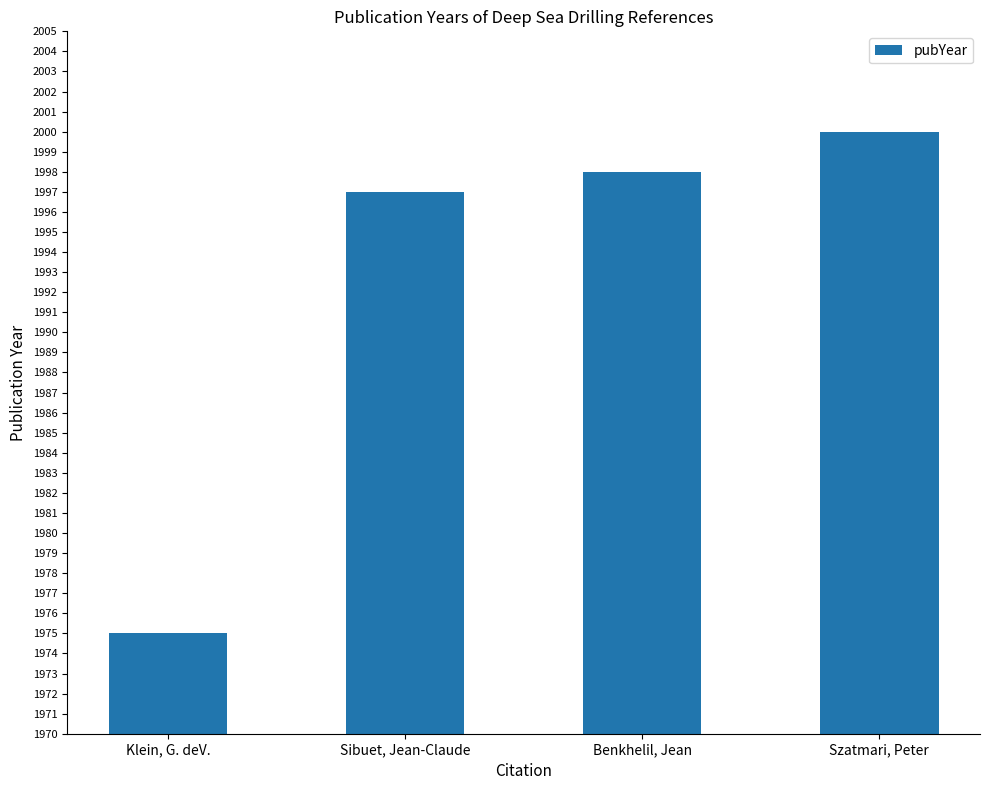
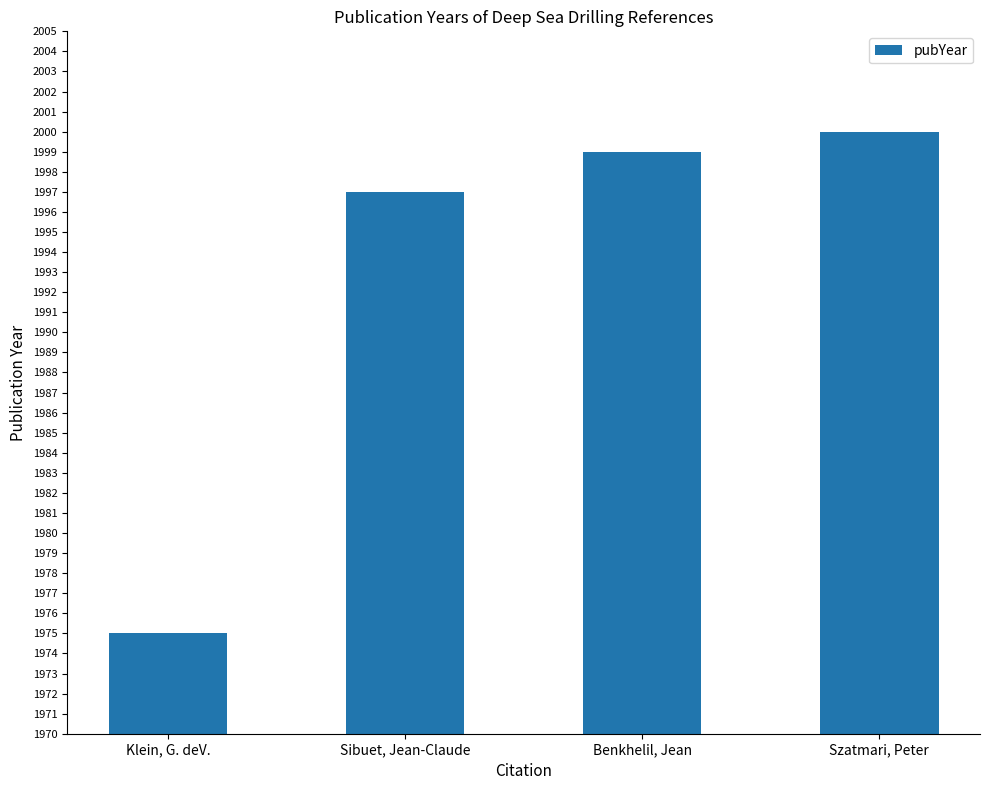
Benkhelil, Jean: 1998 -> 1999
